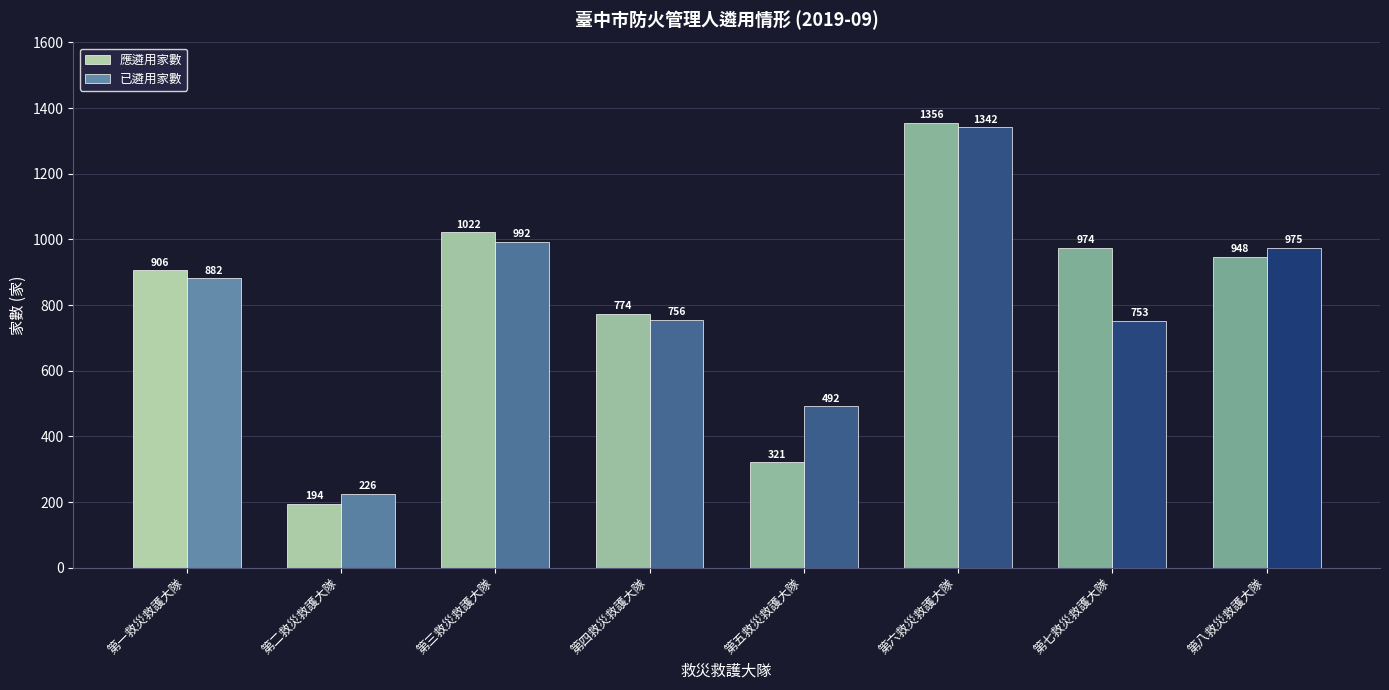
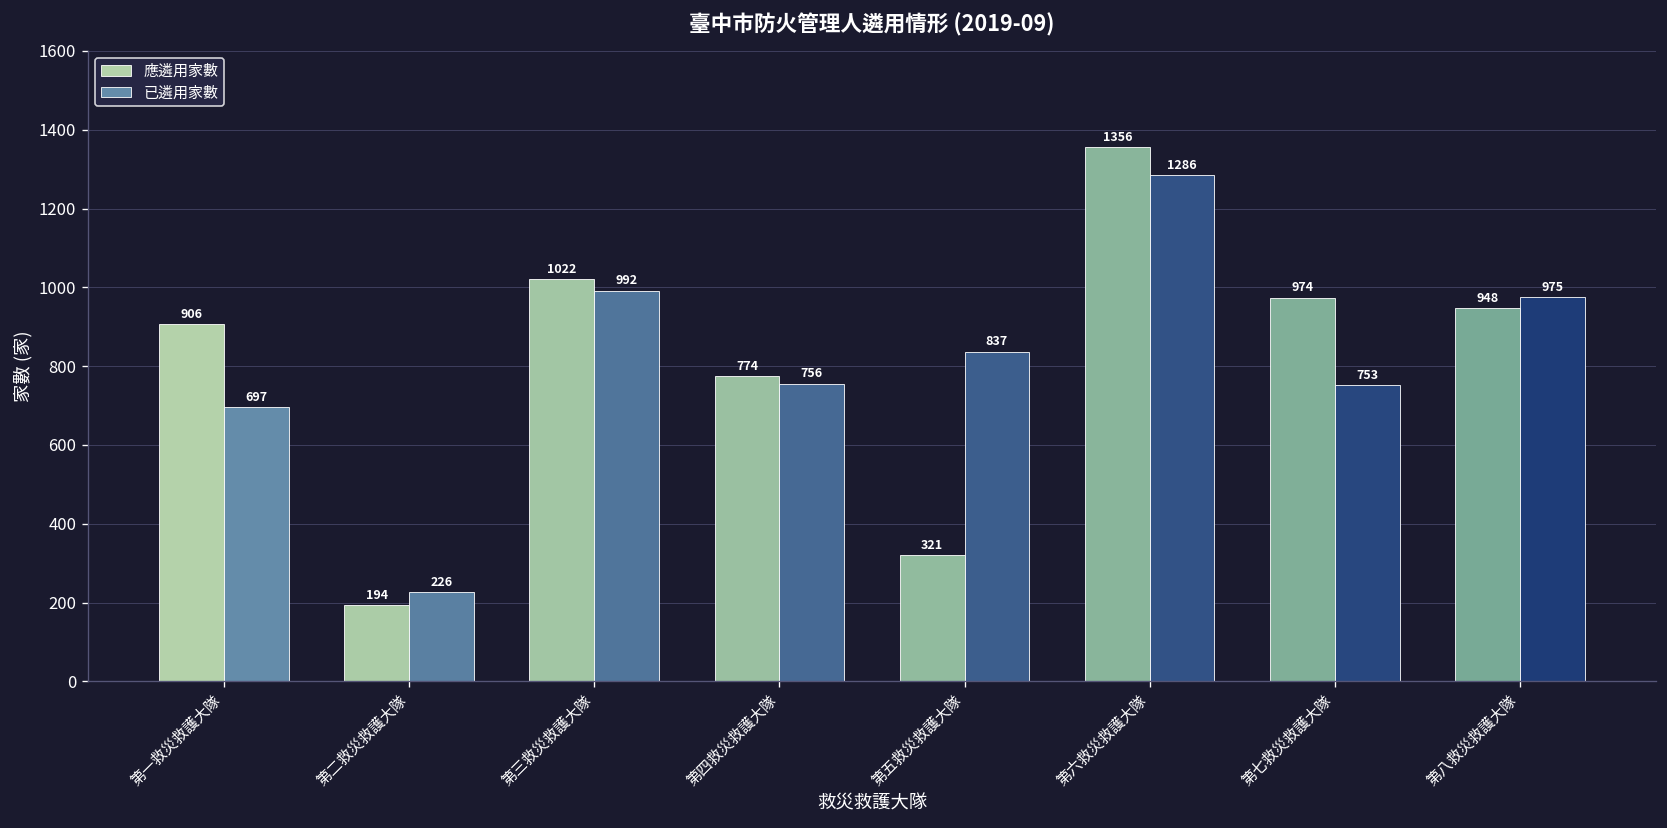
已遴用家數, 第一救災救護大隊: 882 -> 697
已遴用家數, 第五救災救護大隊: 492 -> 837
已遴用家數, 第六救災救護大隊: 1342 -> 1286
